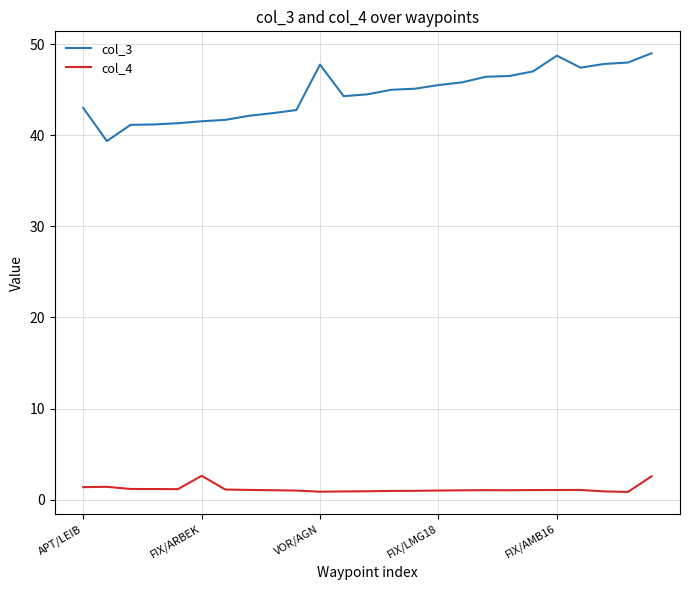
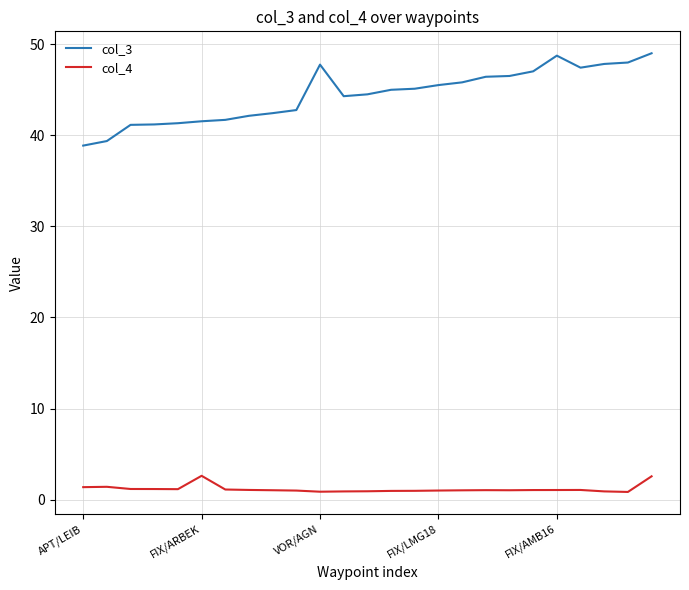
col_3, APT/LEIB: 43 -> 39
